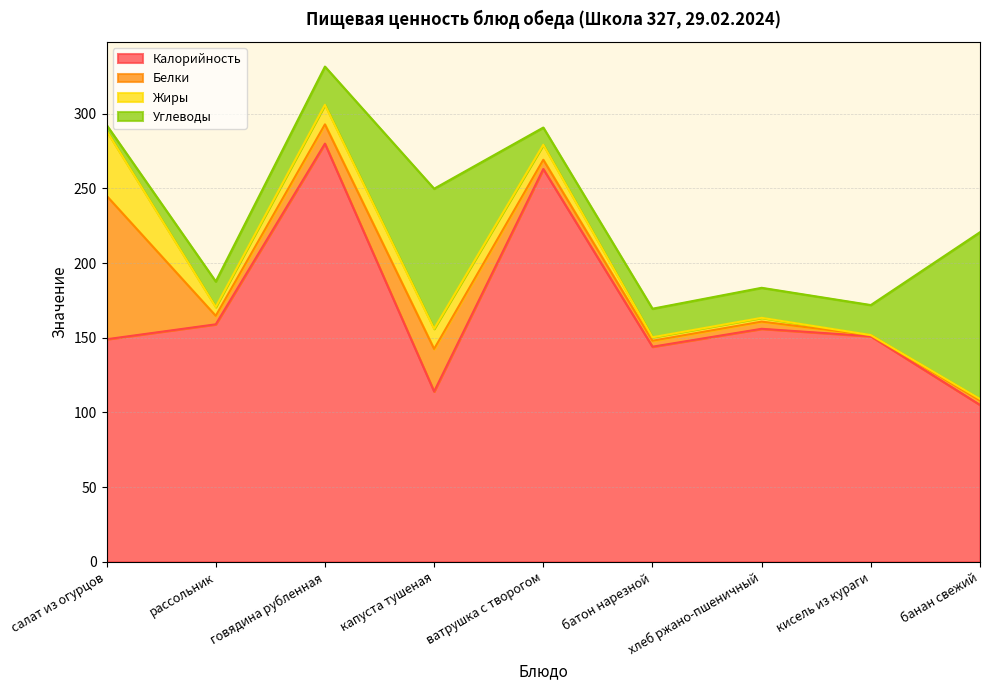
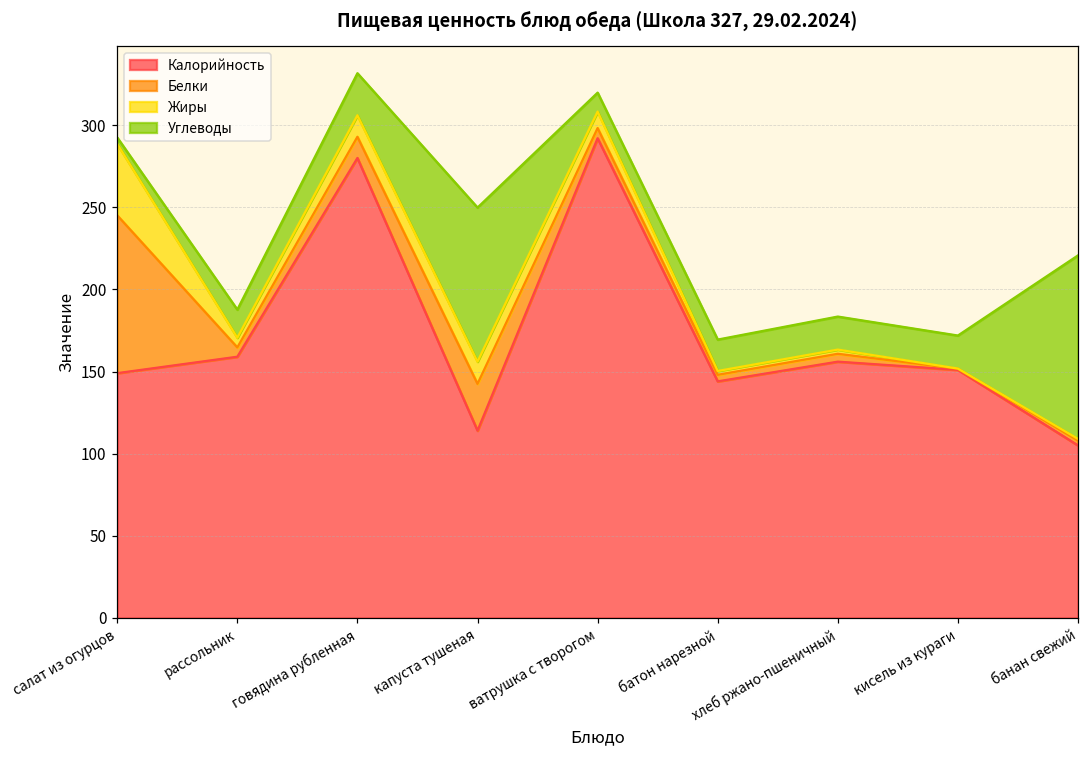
Калорийность, ватрушка с творогом: 263 -> 292
